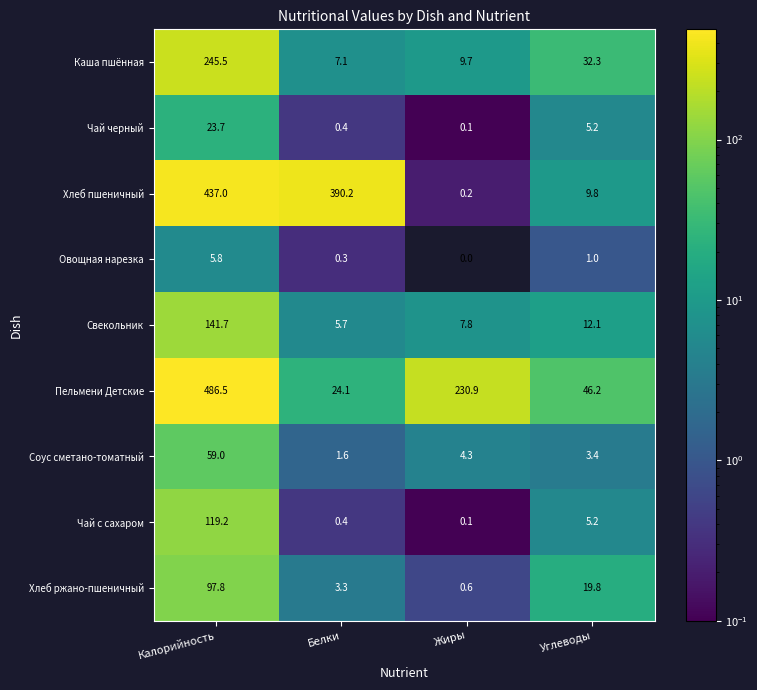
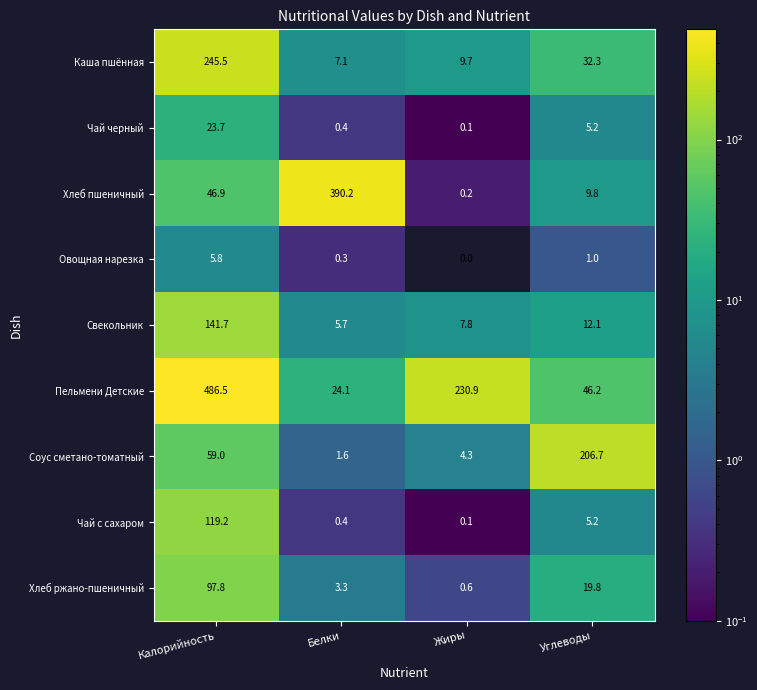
Хлеб пшеничный, Калорийность: 437.0 -> 46.9
Соус сметано-томатный, Углеводы: 3.4 -> 206.7
